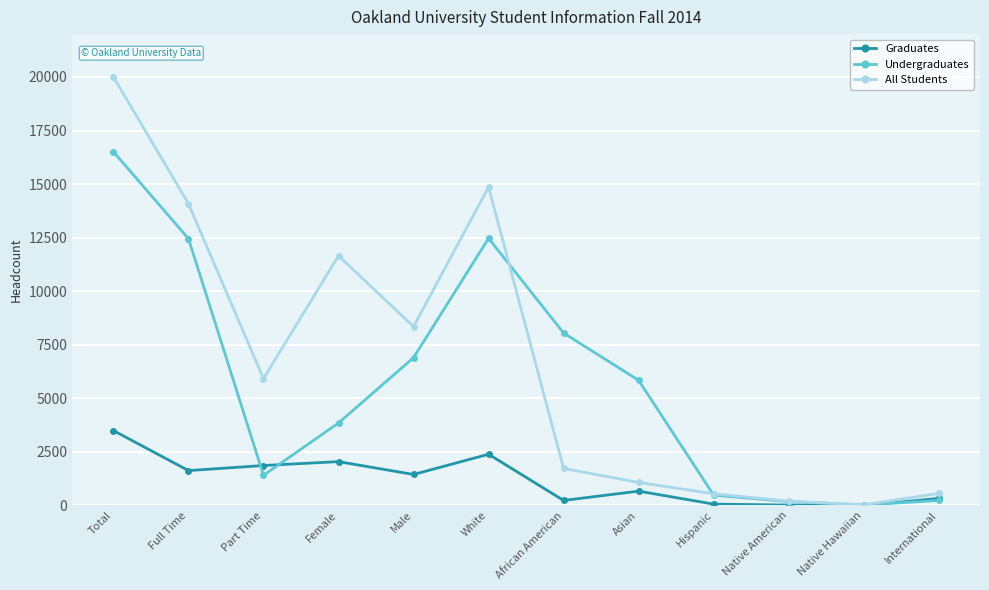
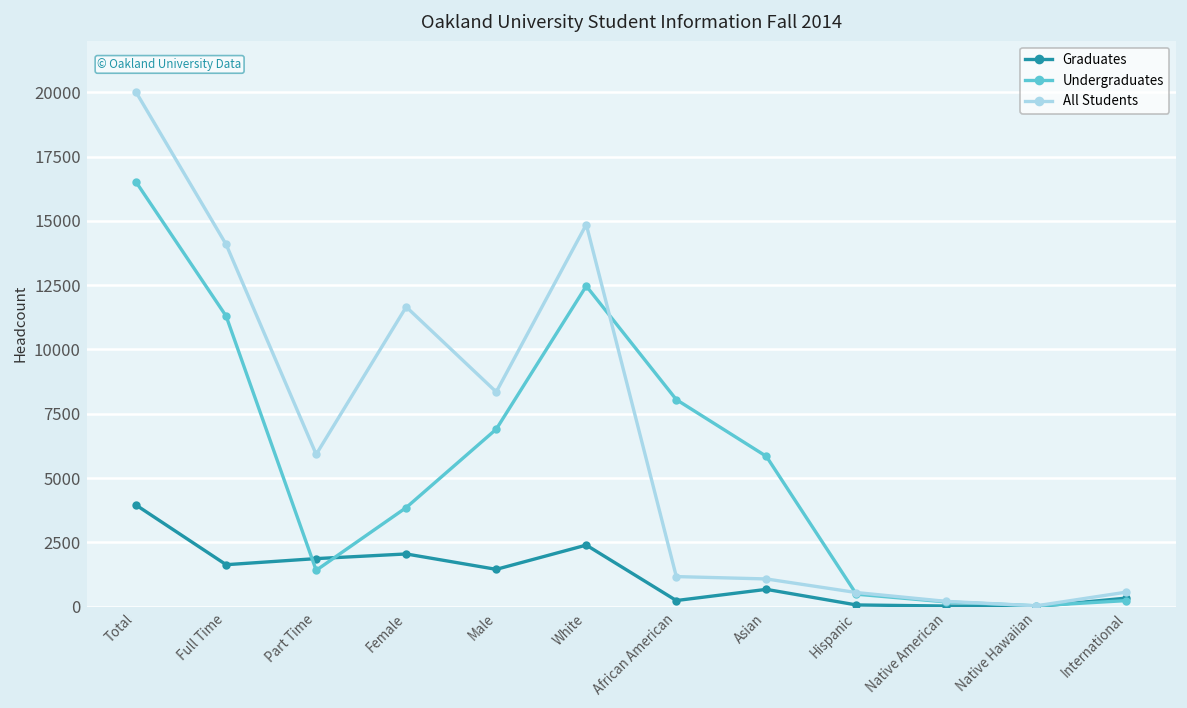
Graduates, Total: 3500 -> 3900
Undergraduates, Full Time: 12500 -> 11300
All Students, African American: 1700 -> 1200
